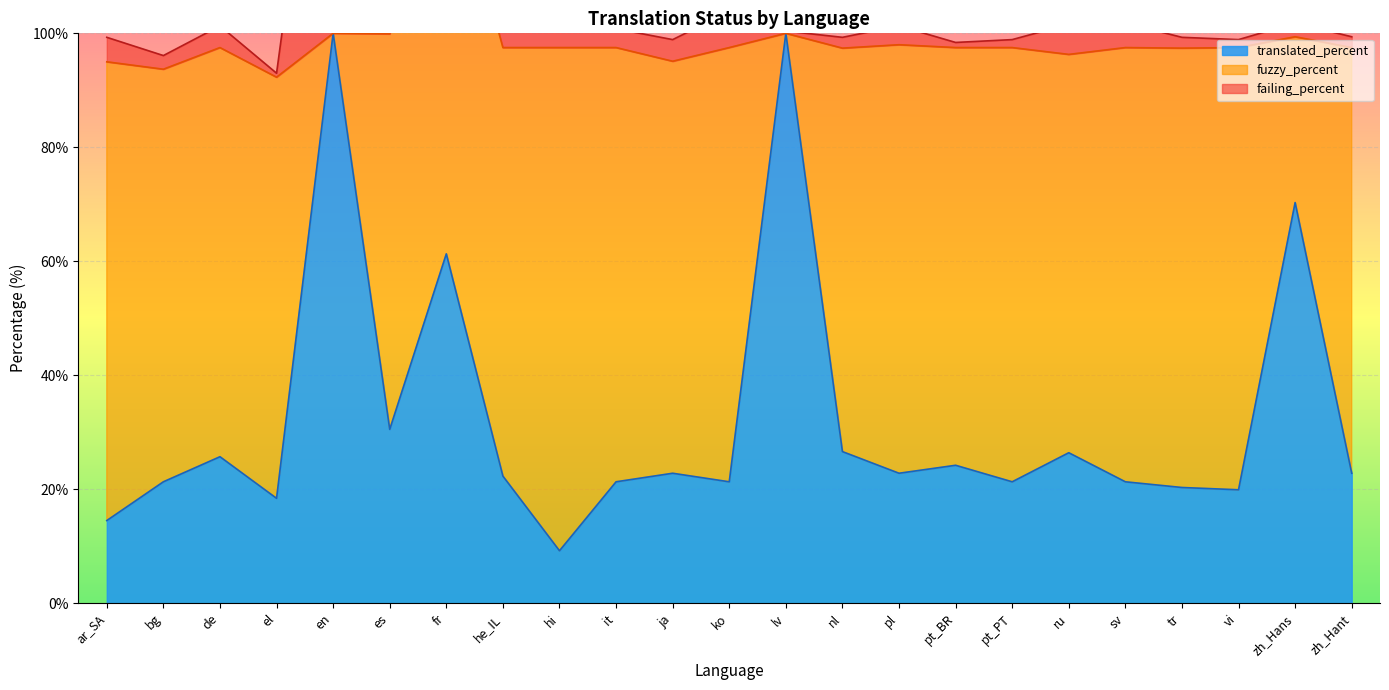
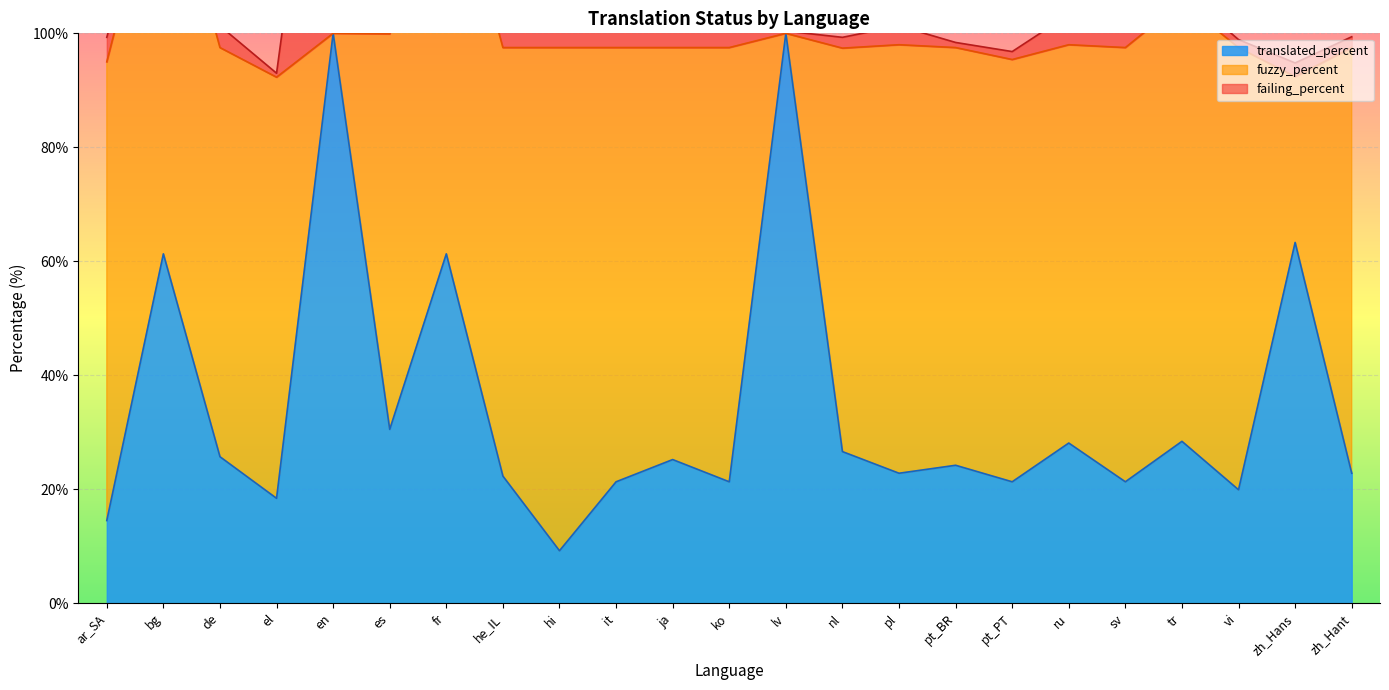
translated_percent, bg: 21% -> 61%
translated_percent, ja: 23% -> 25%
fuzzy_percent, pt_PT: 76% -> 74%
translated_percent, ru: 26% -> 28%
translated_percent, tr: 20% -> 28%
translated_percent, zh_Hans: 70% -> 63%
